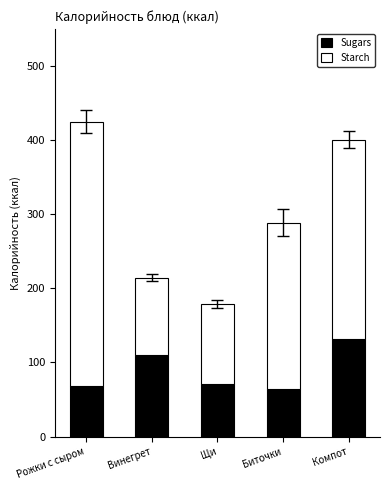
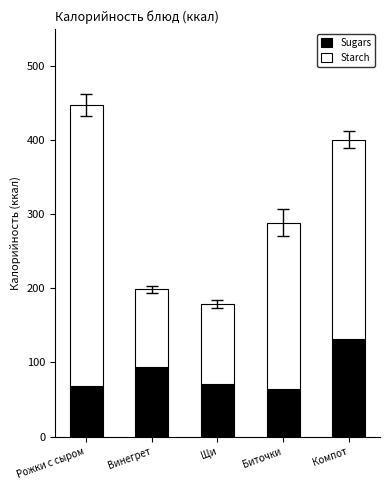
Starch, Рожки с сыром: 360 -> 380
Sugars, Винегрет: 110 -> 90
